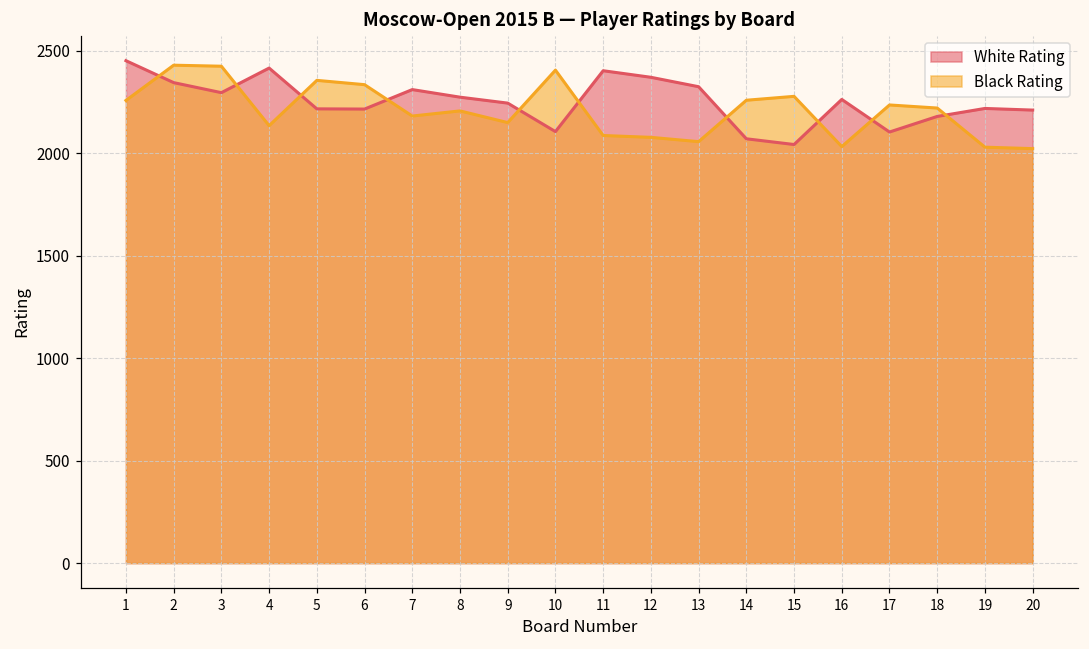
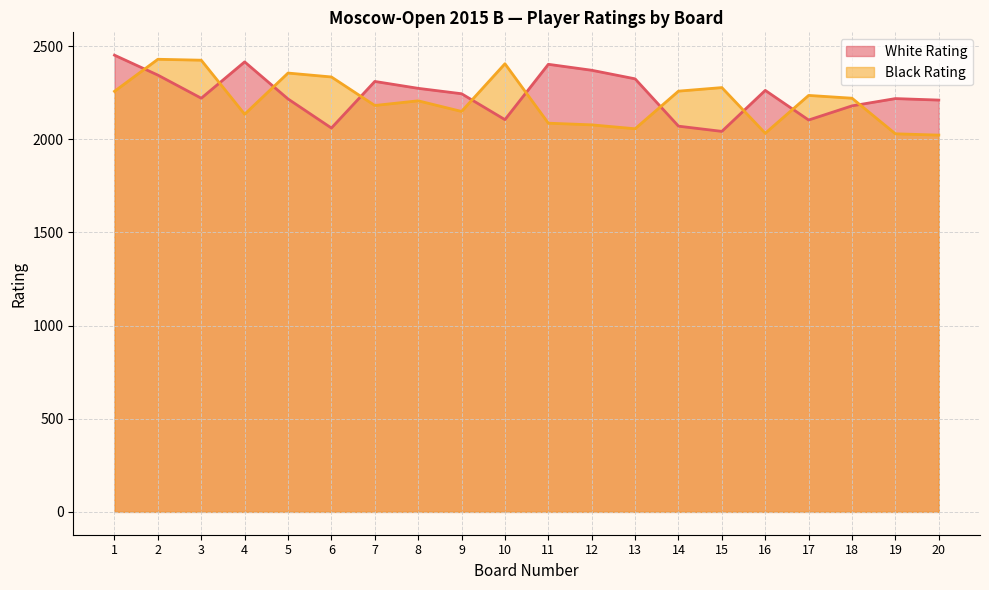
White Rating, 3: 2300 -> 2220
White Rating, 6: 2220 -> 2060
